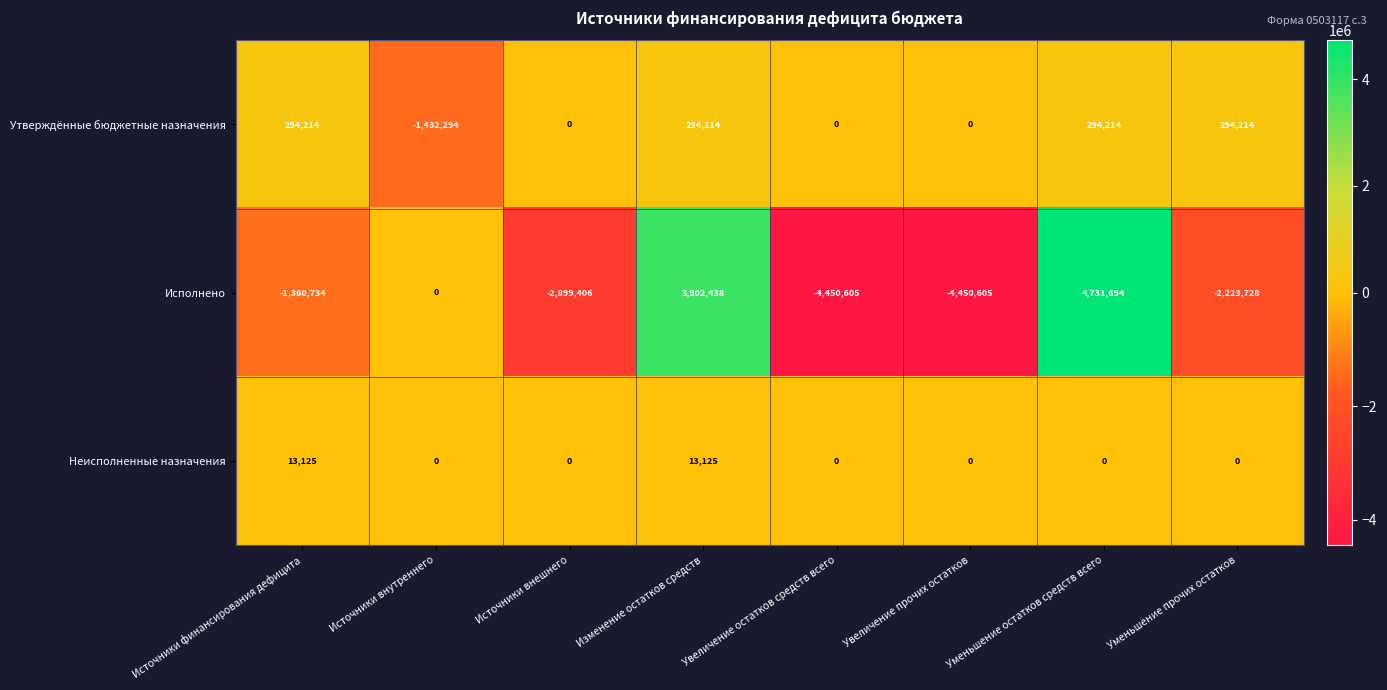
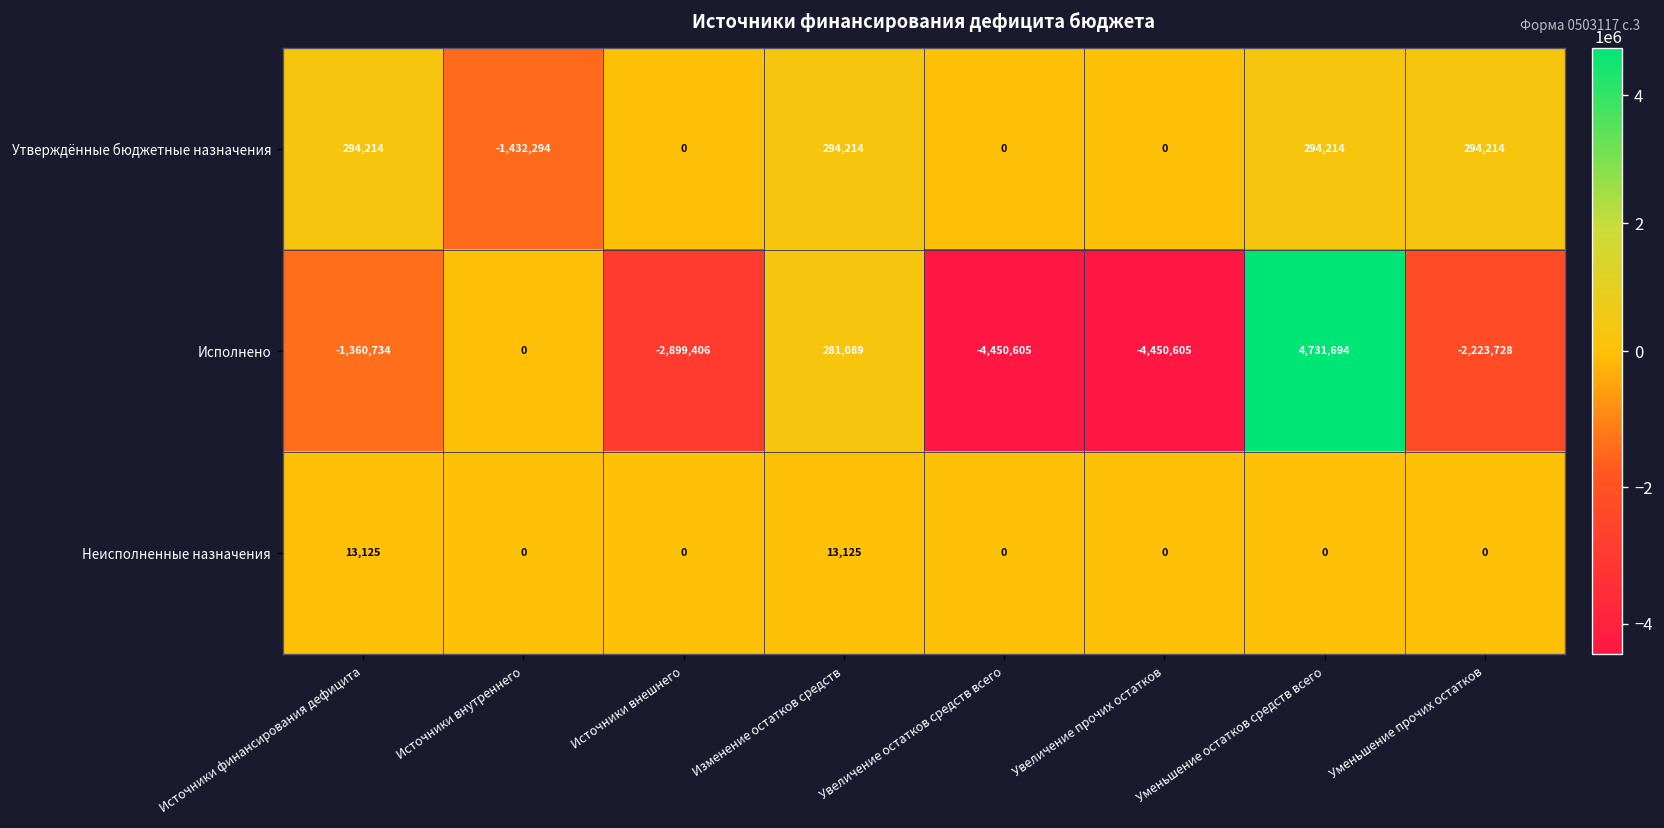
Исполнено, Изменение остатков средств: 3,902,438 -> 281,089
